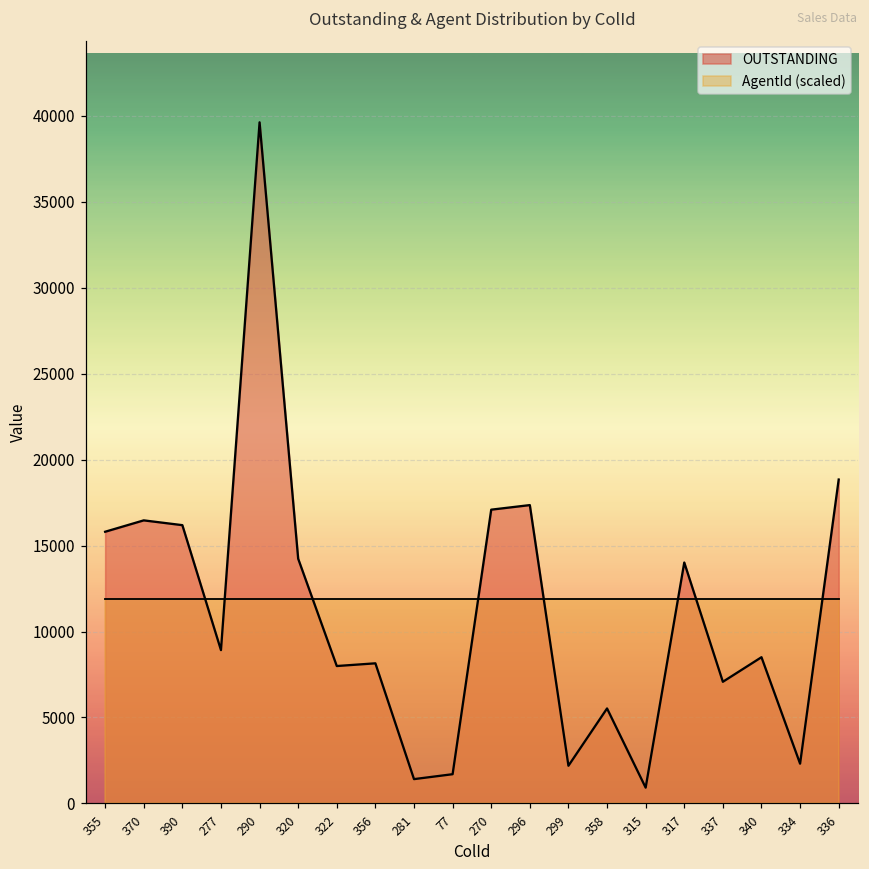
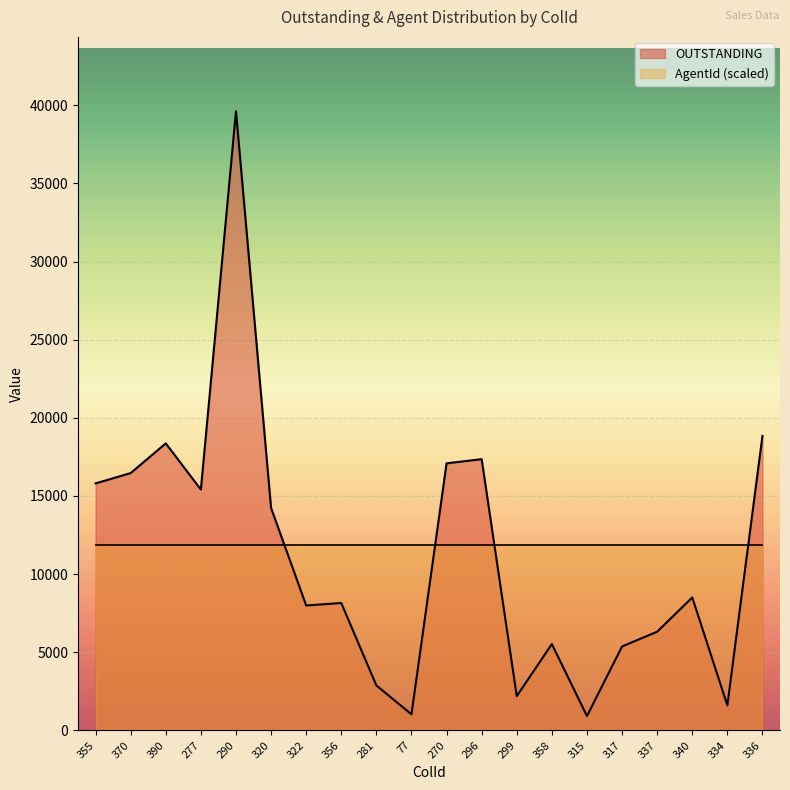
OUTSTANDING, 390: 16200 -> 18400
OUTSTANDING, 277: 8900 -> 15400
OUTSTANDING, 281: 1400 -> 2900
OUTSTANDING, 77: 1700 -> 1000
OUTSTANDING, 317: 14000 -> 5400
OUTSTANDING, 337: 7100 -> 6300
OUTSTANDING, 334: 2300 -> 1600
